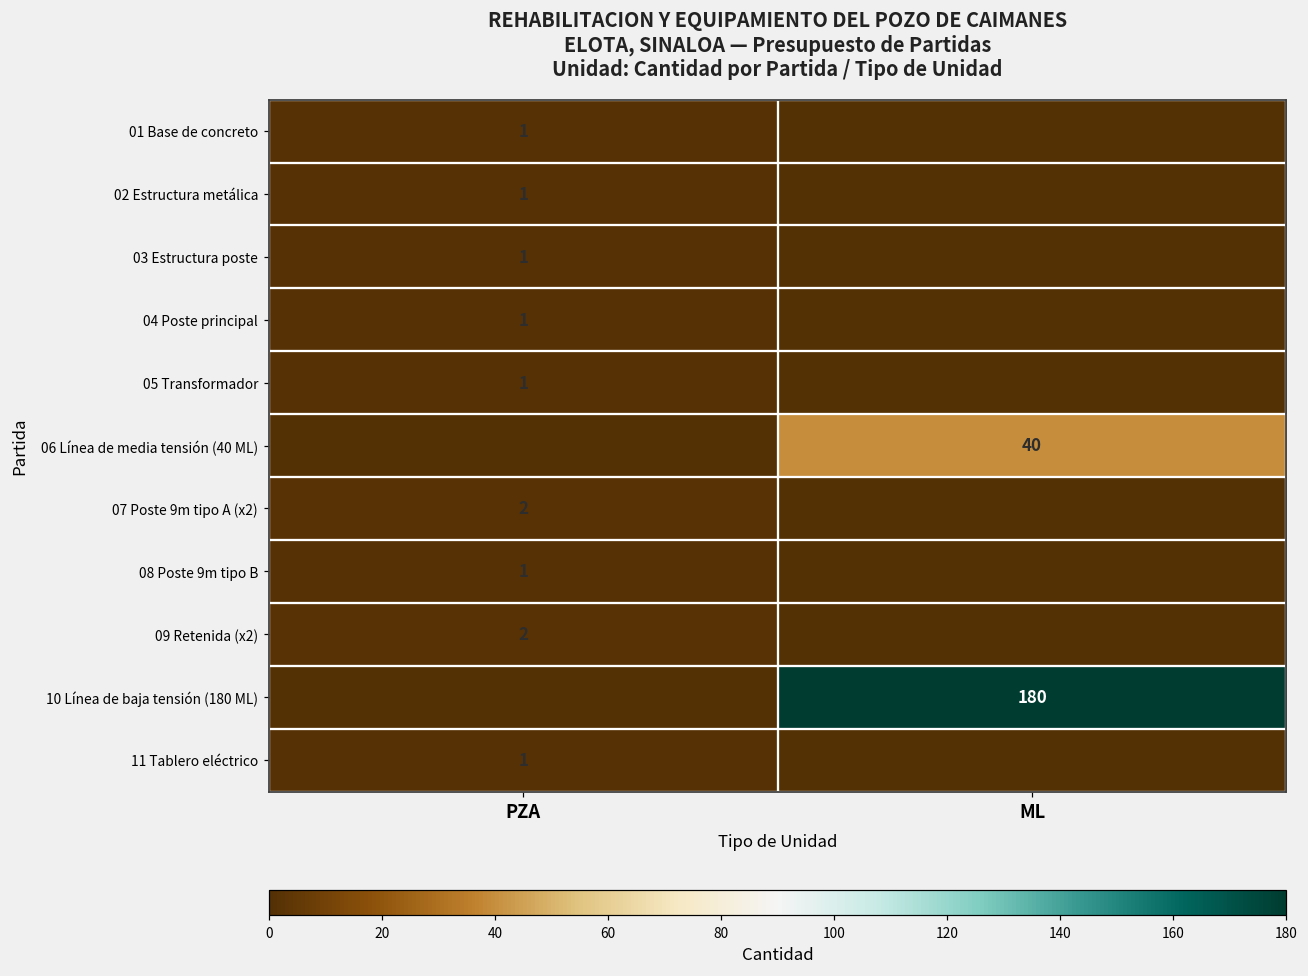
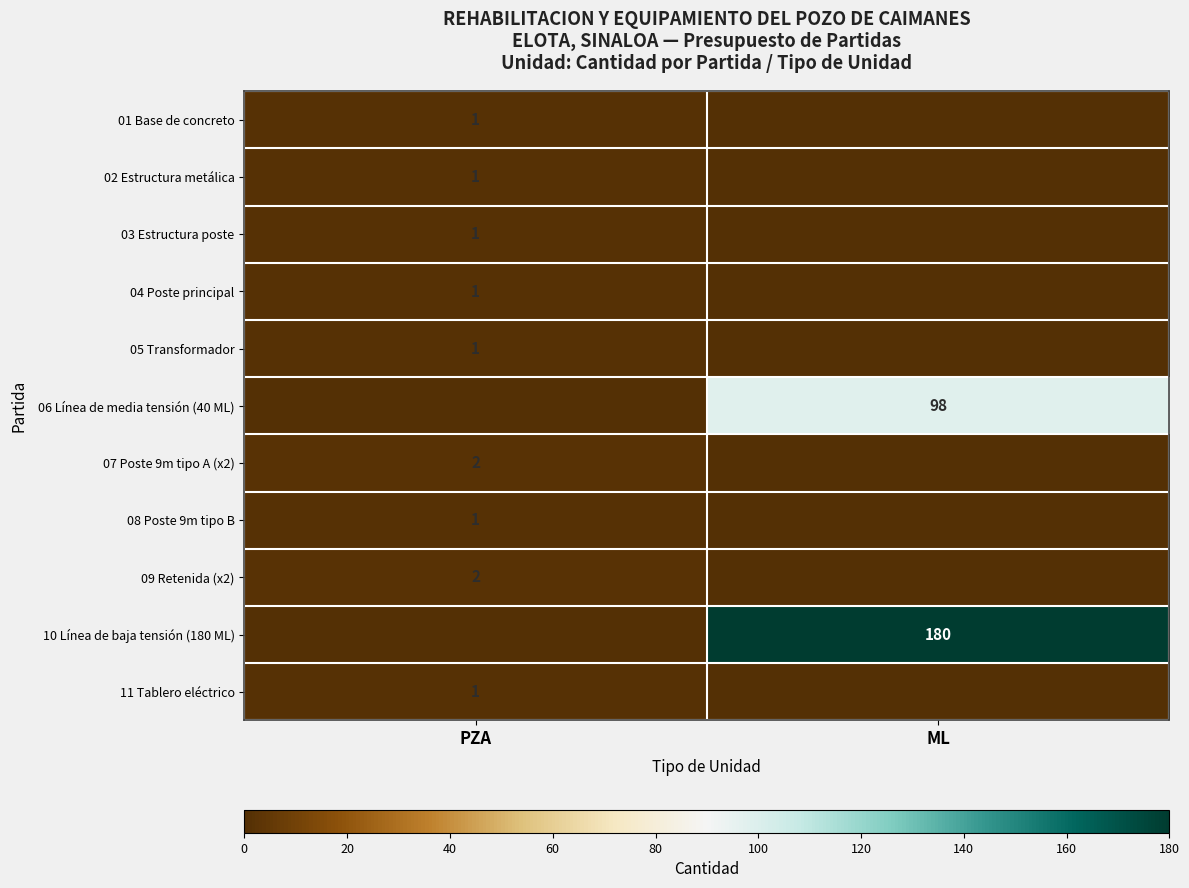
06 Línea de media tensión (40 ML), ML: 40 -> 98
